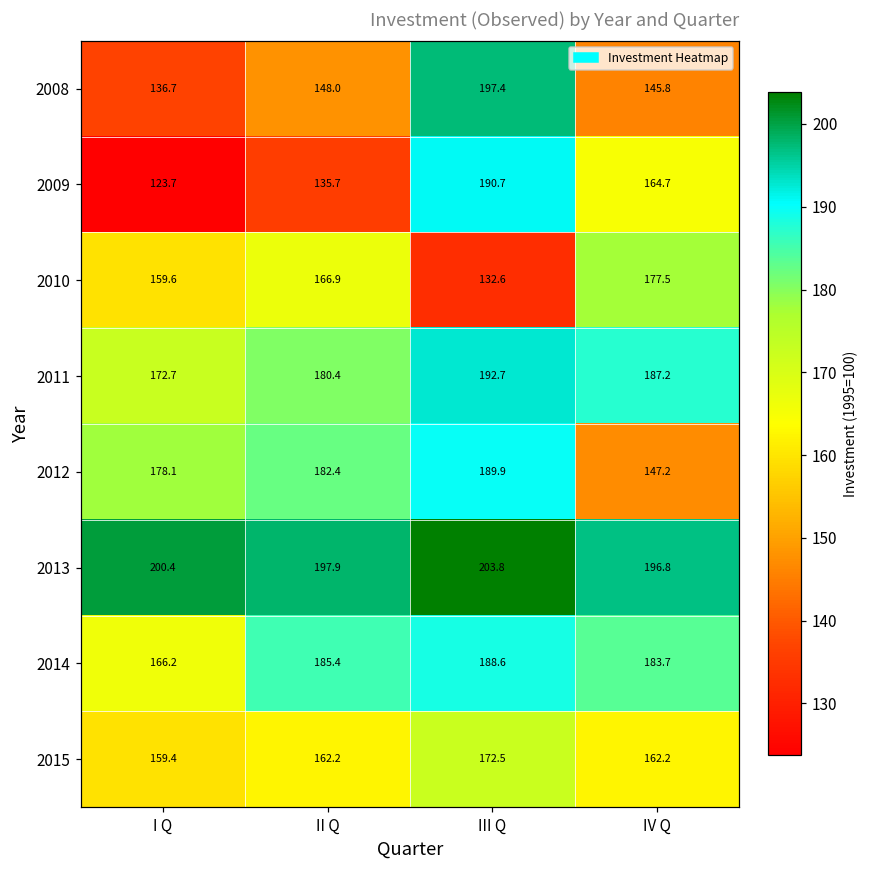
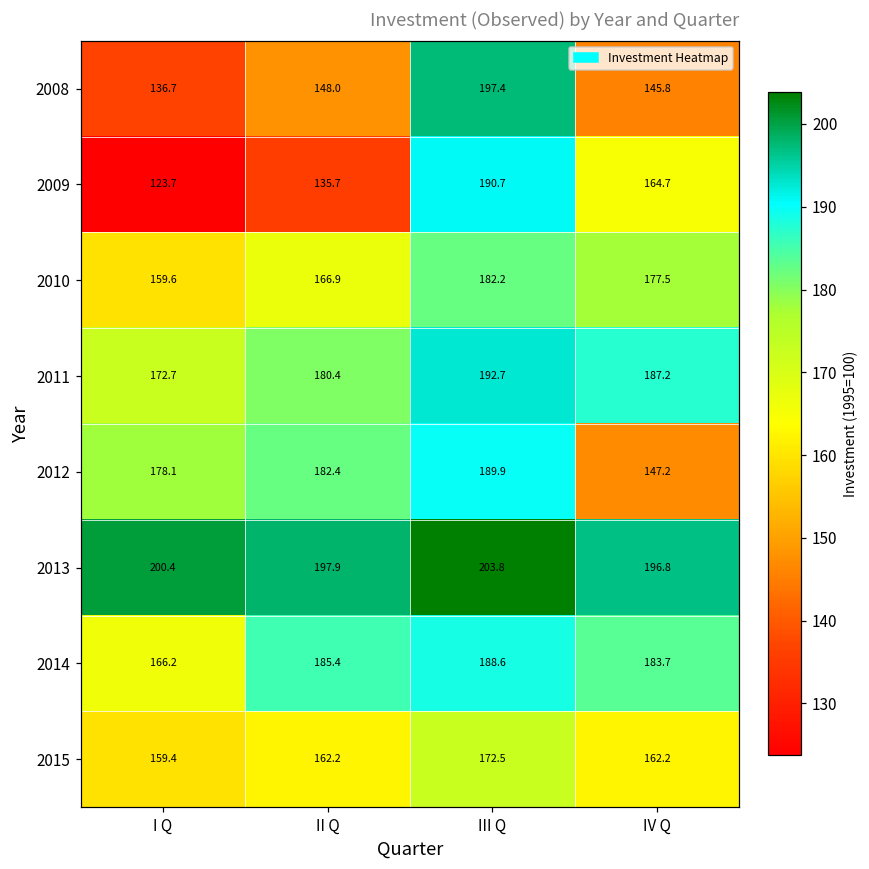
2010, III Q: 132.6 -> 182.2
